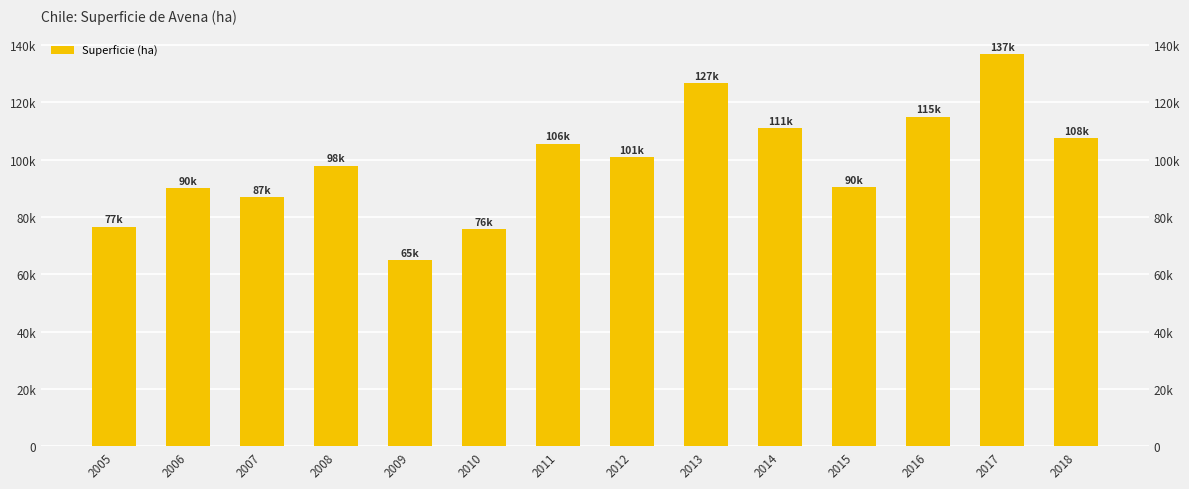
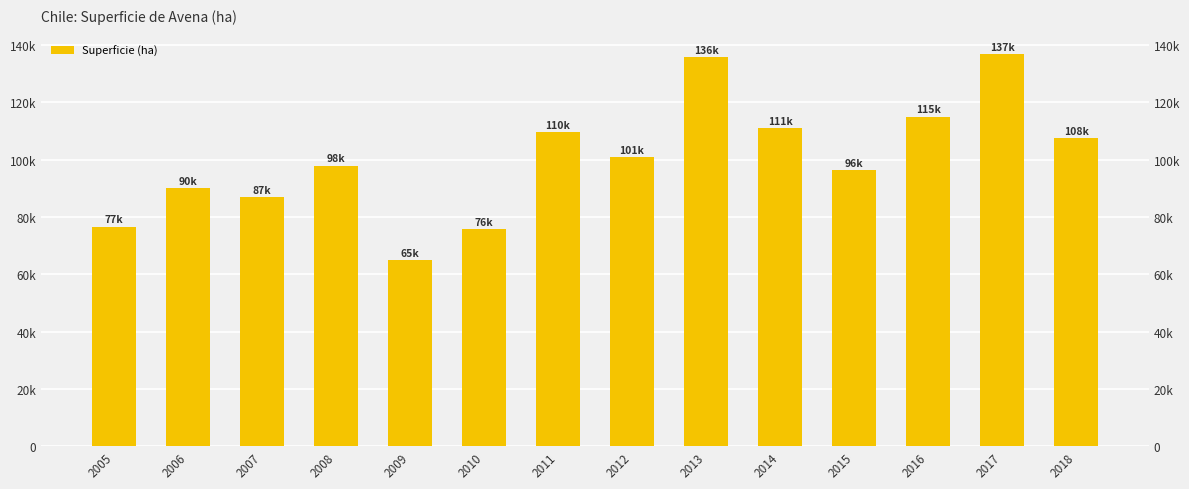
2011: 106k -> 110k
2013: 127k -> 136k
2015: 90k -> 96k
